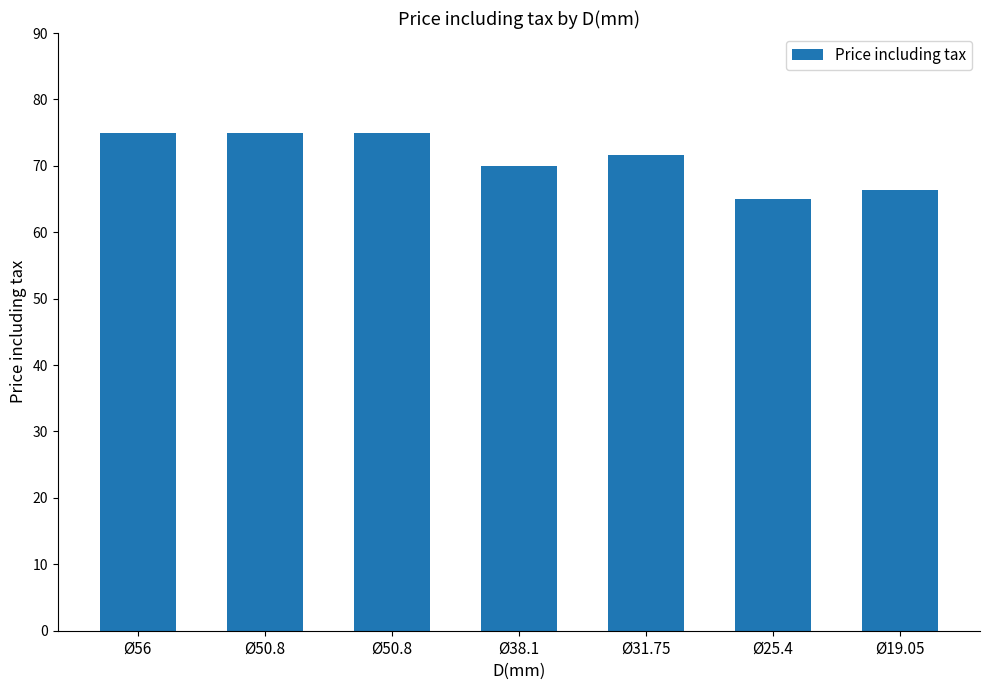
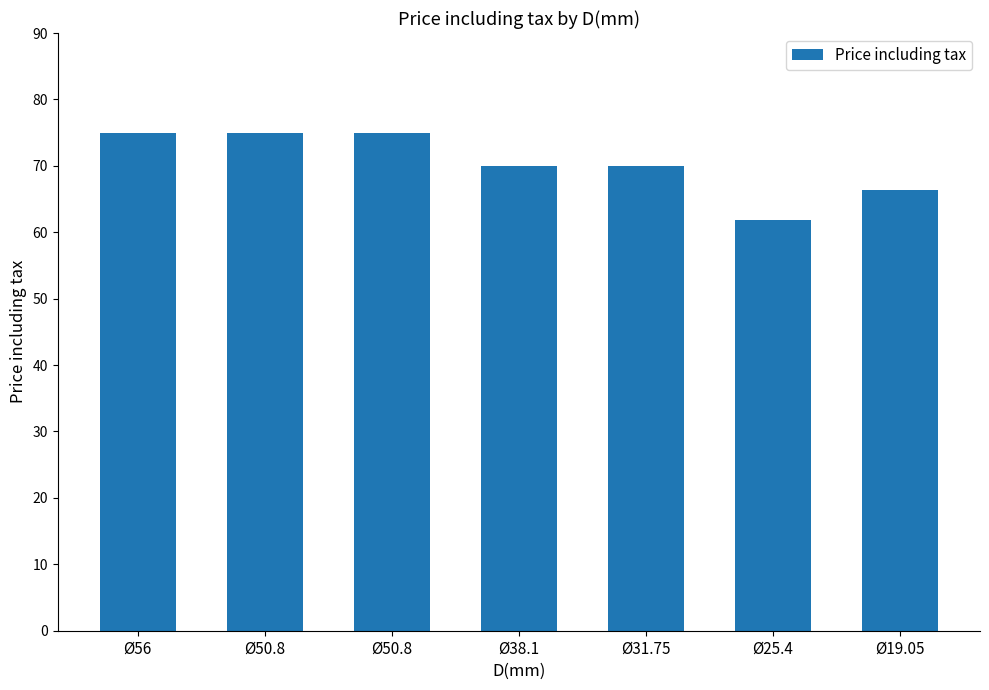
Ø31.75: 72 -> 70
Ø25.4: 65 -> 62
